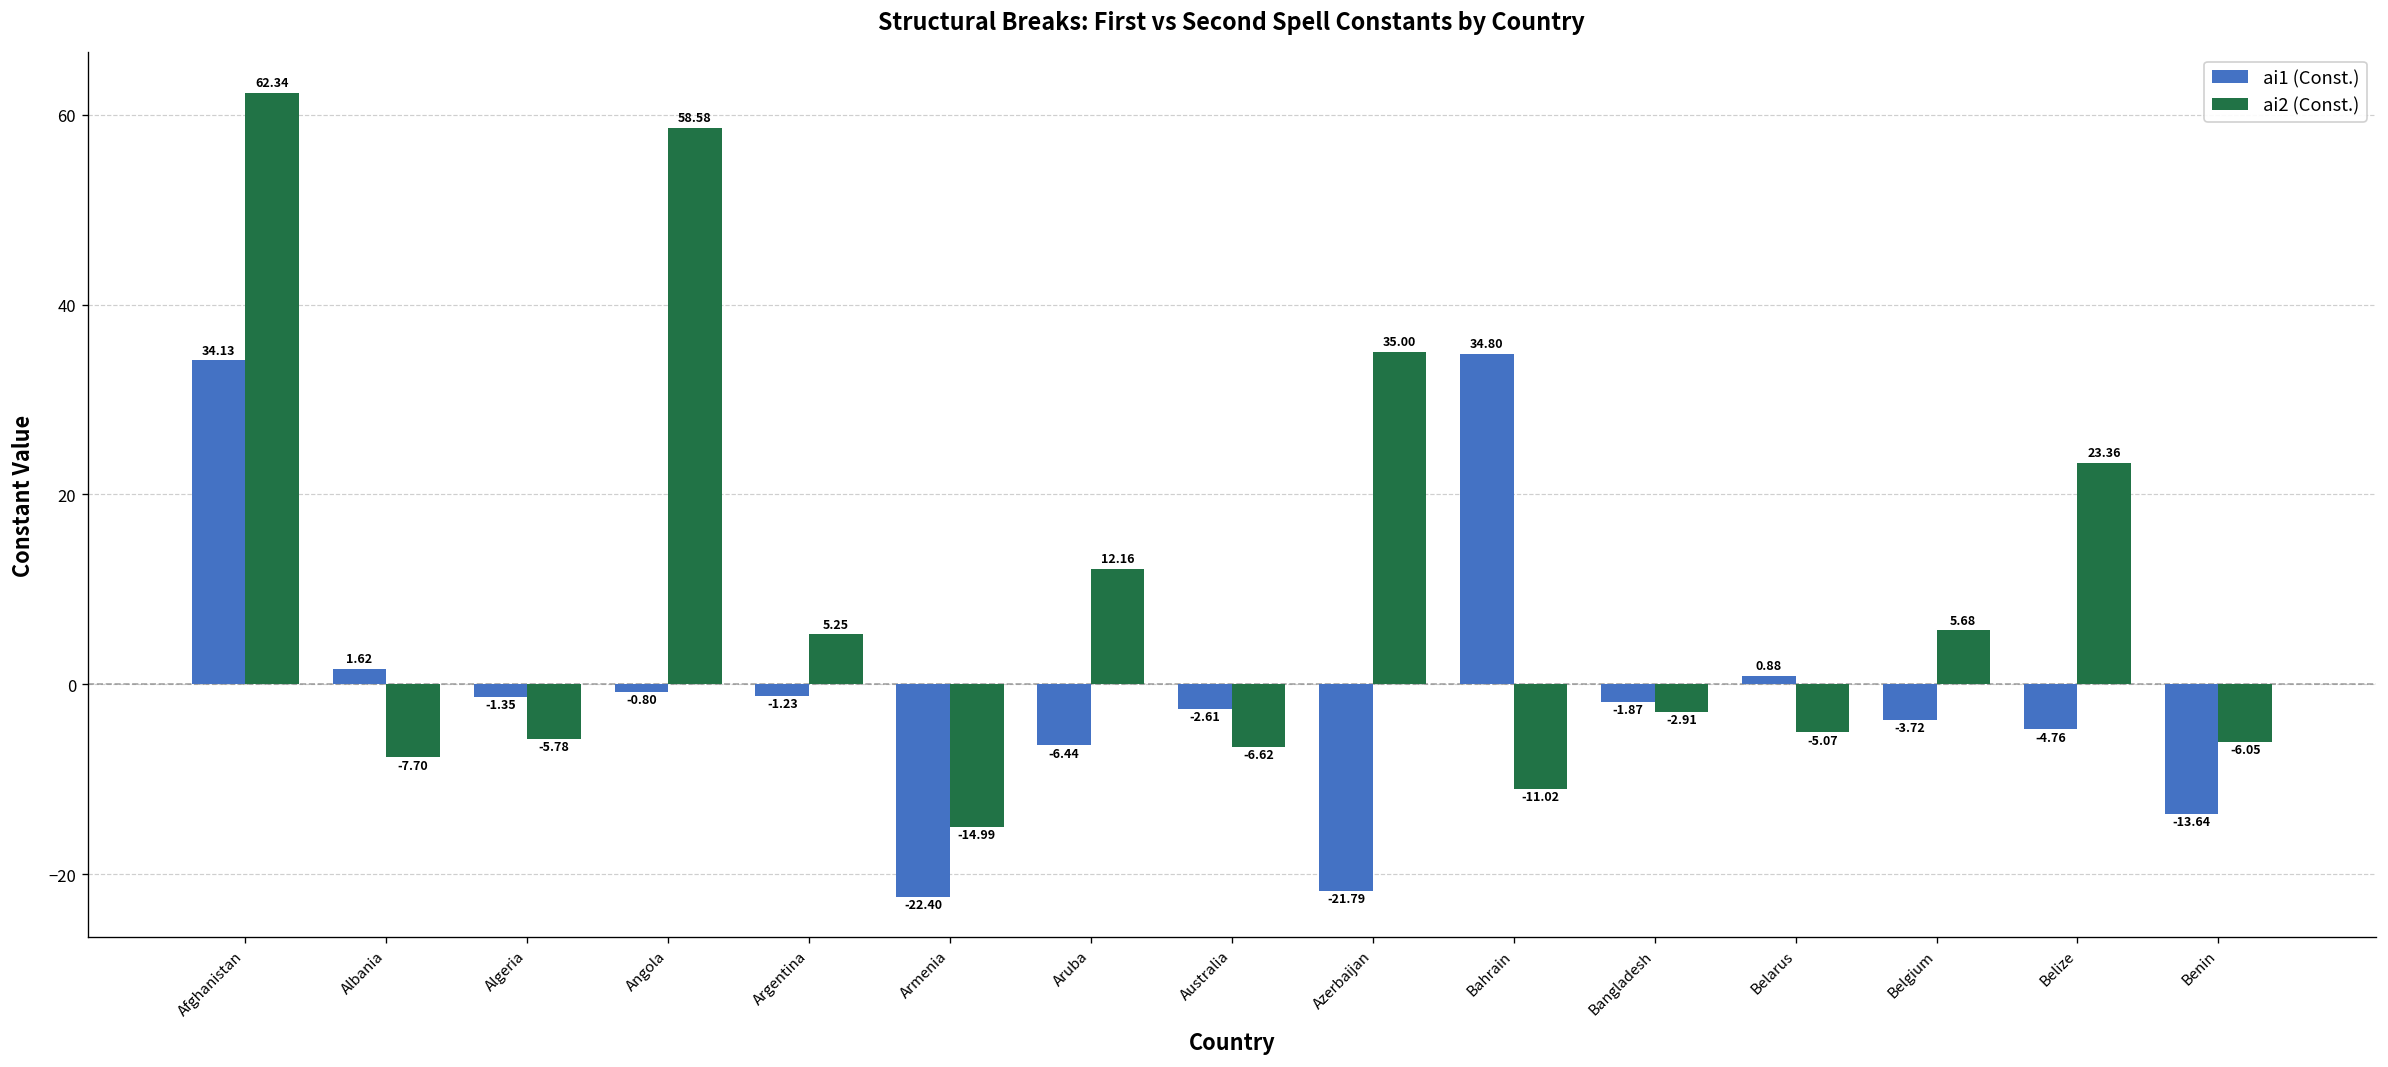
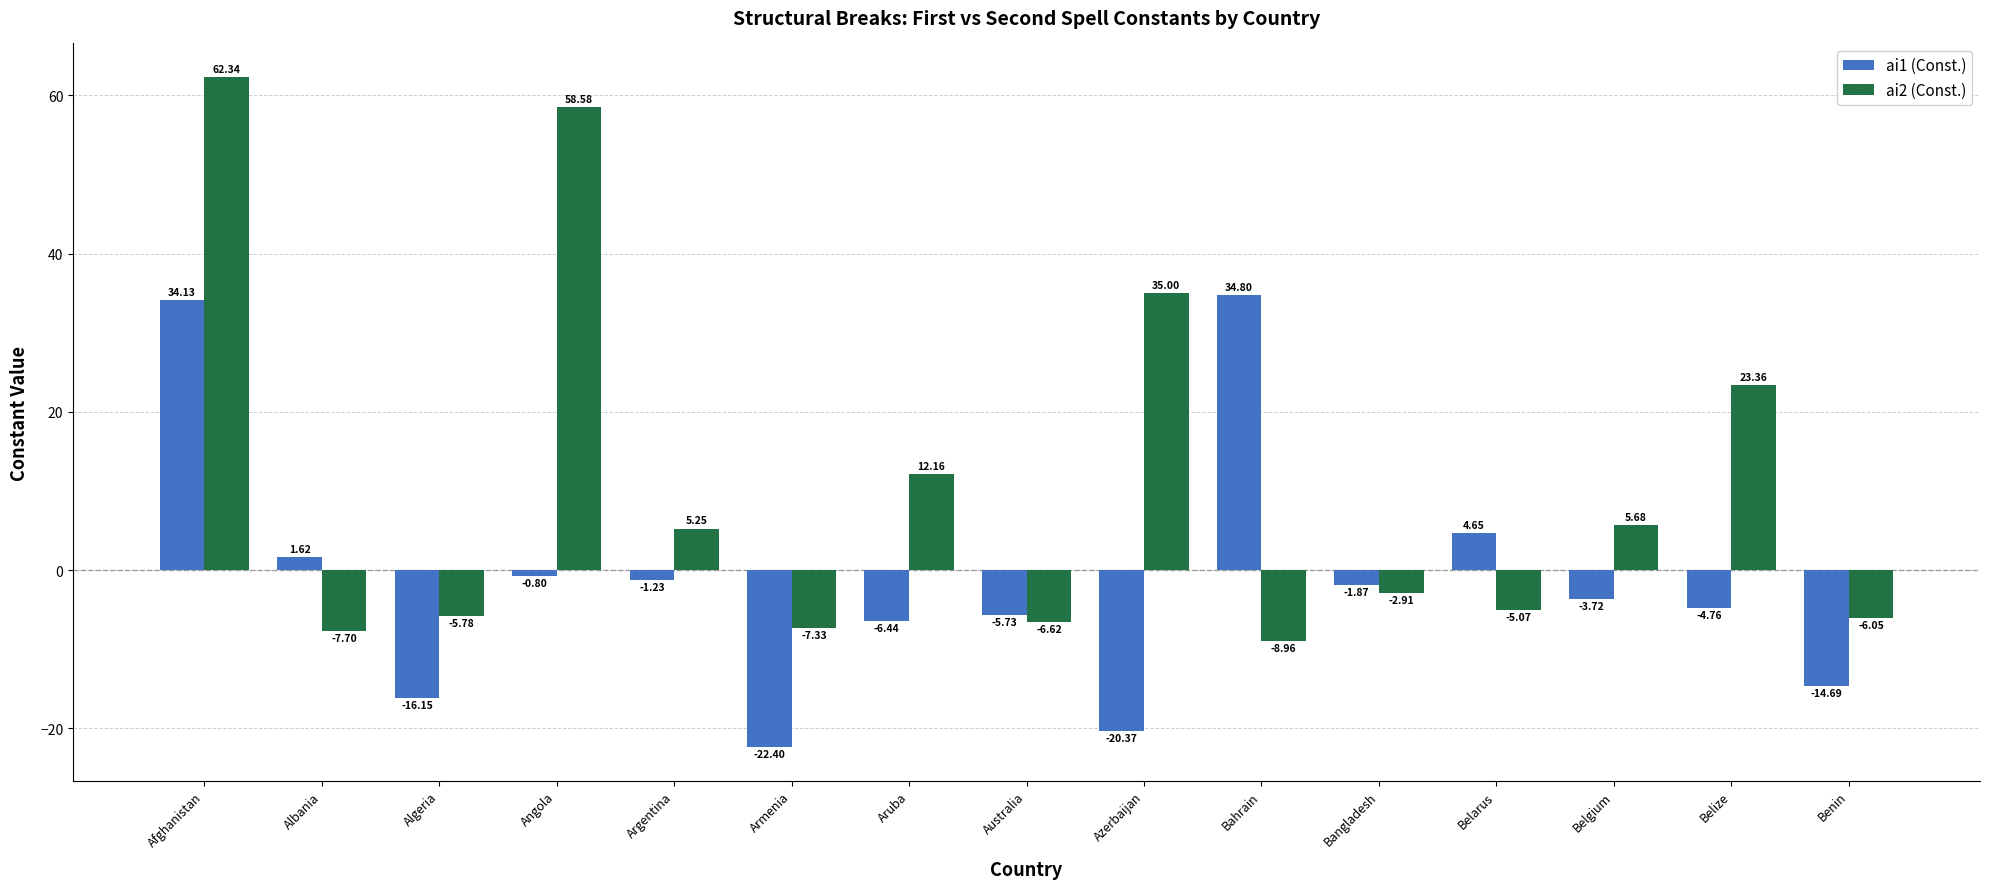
ai1 (Const.), Algeria: -1.35 -> -16.15
ai2 (Const.), Armenia: -14.99 -> -7.33
ai1 (Const.), Australia: -2.61 -> -5.73
ai1 (Const.), Azerbaijan: -21.79 -> -20.37
ai2 (Const.), Bahrain: -11.02 -> -8.96
ai1 (Const.), Belarus: 0.88 -> 4.65
ai1 (Const.), Benin: -13.64 -> -14.69
